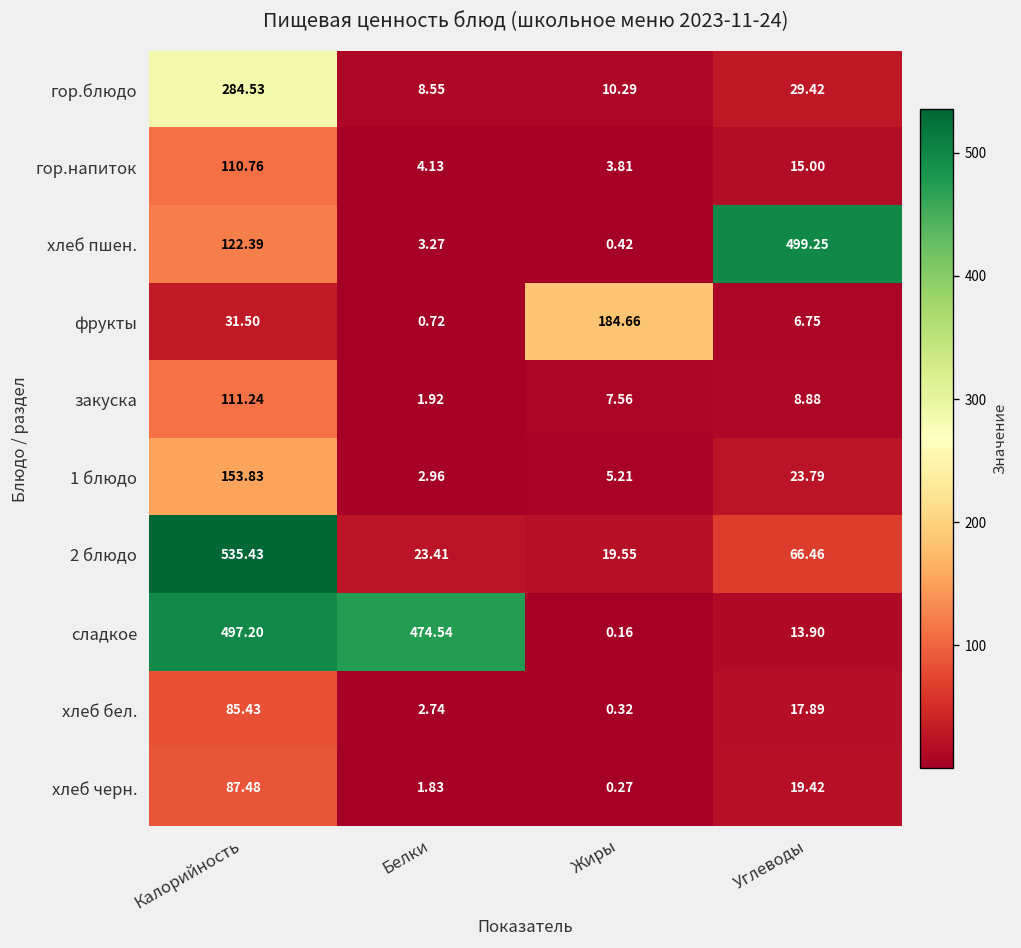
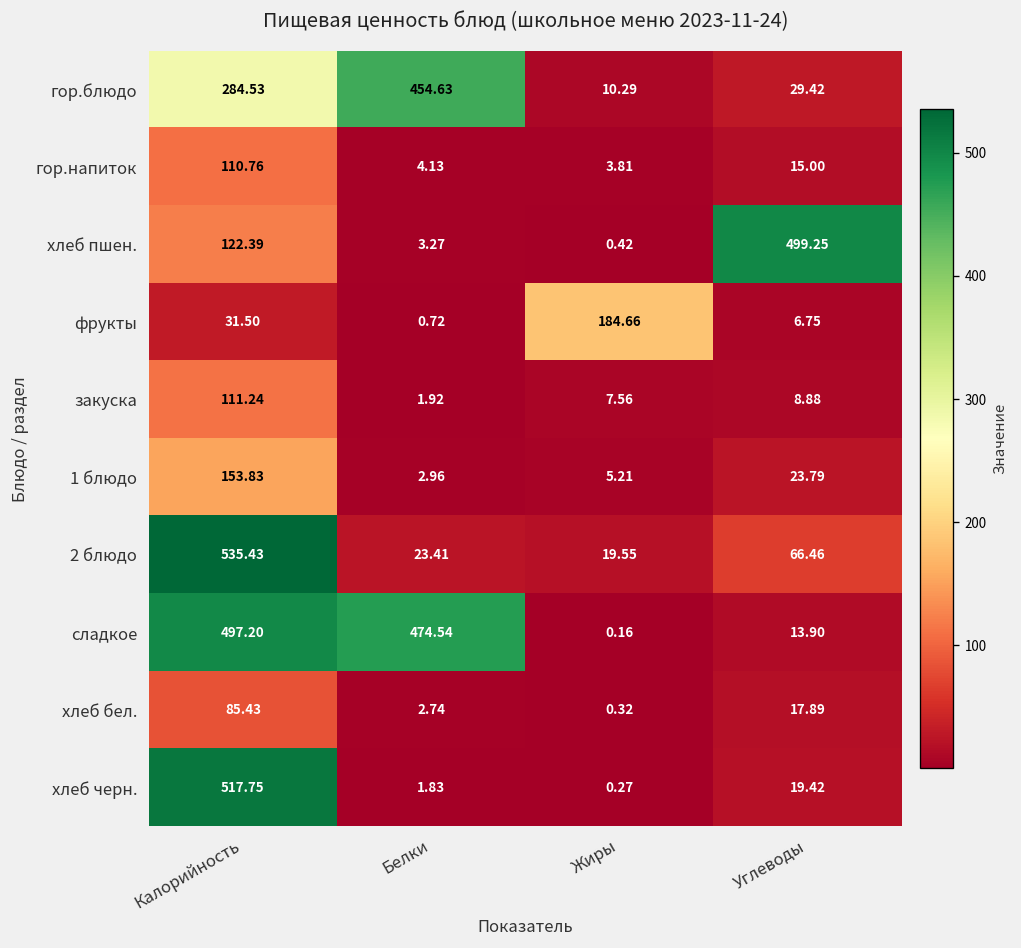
гор.блюдо, Белки: 8.55 -> 454.63
хлеб черн., Калорийность: 87.48 -> 517.75
